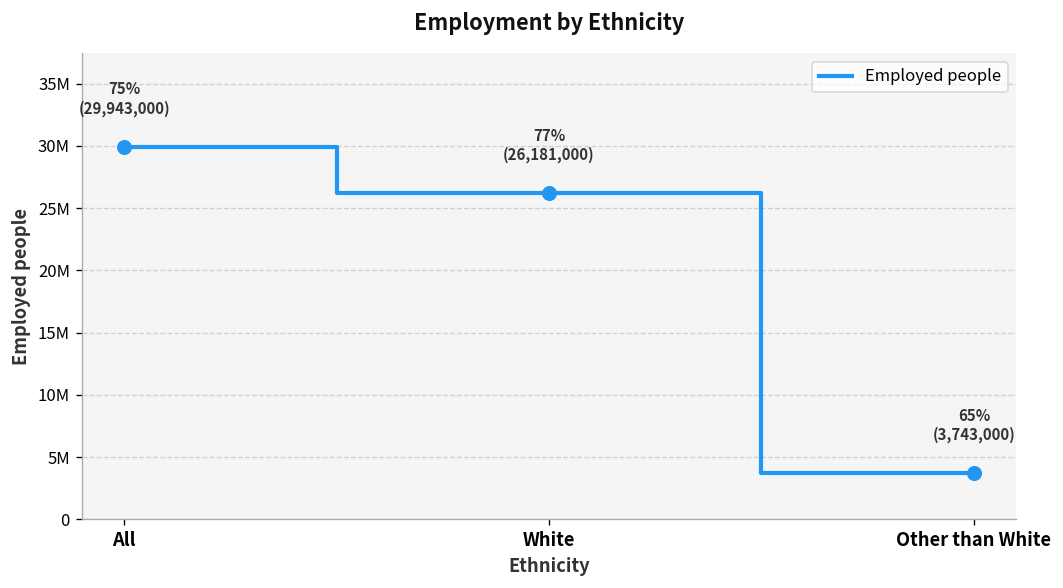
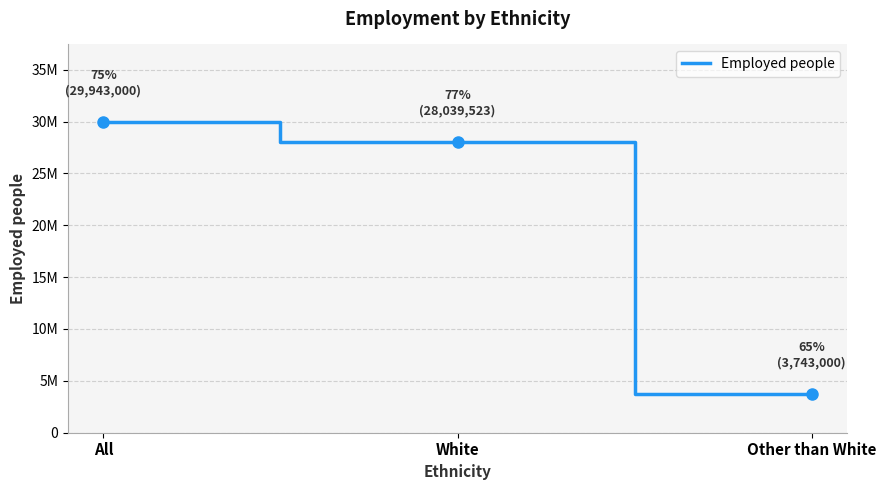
White: (26,181,000) -> (28,039,523)
